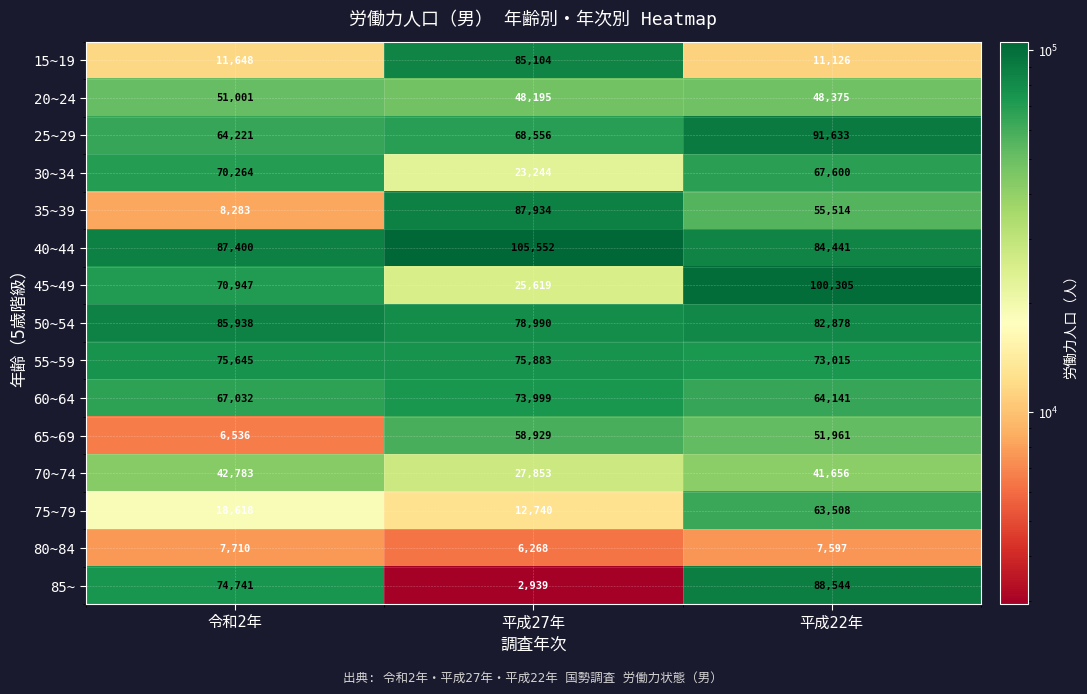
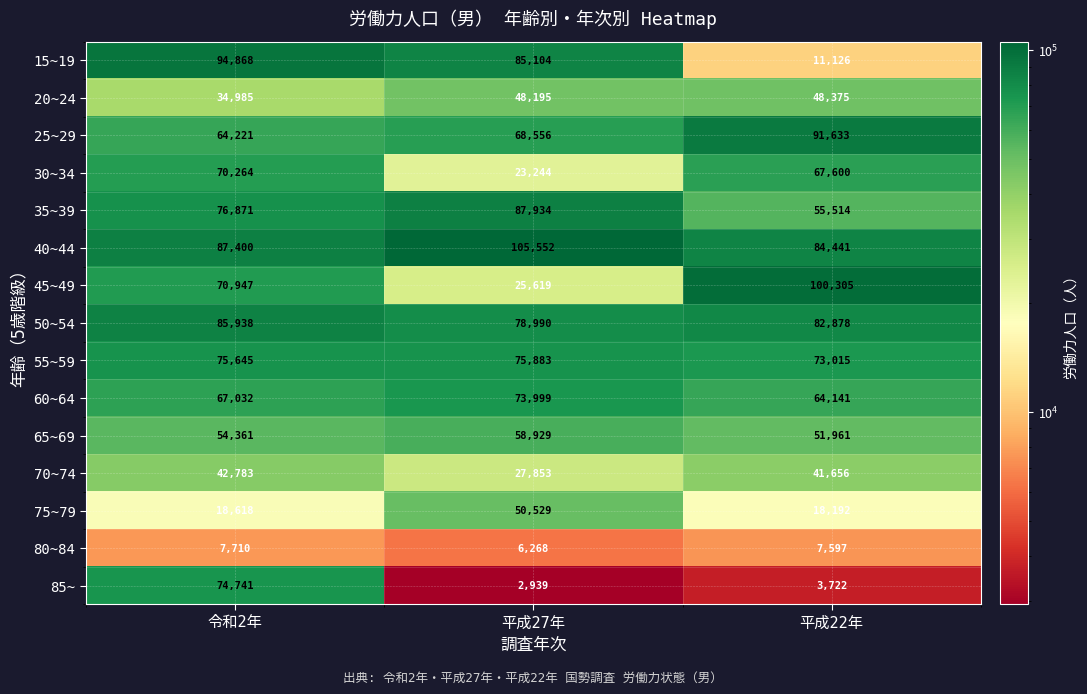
15~19, 令和2年: 11,648 -> 94,868
20~24, 令和2年: 51,001 -> 34,985
35~39, 令和2年: 8,283 -> 76,871
65~69, 令和2年: 6,536 -> 54,361
75~79, 平成27年: 12,740 -> 50,529
75~79, 平成22年: 63,508 -> 18,192
85~, 平成22年: 88,544 -> 3,722
